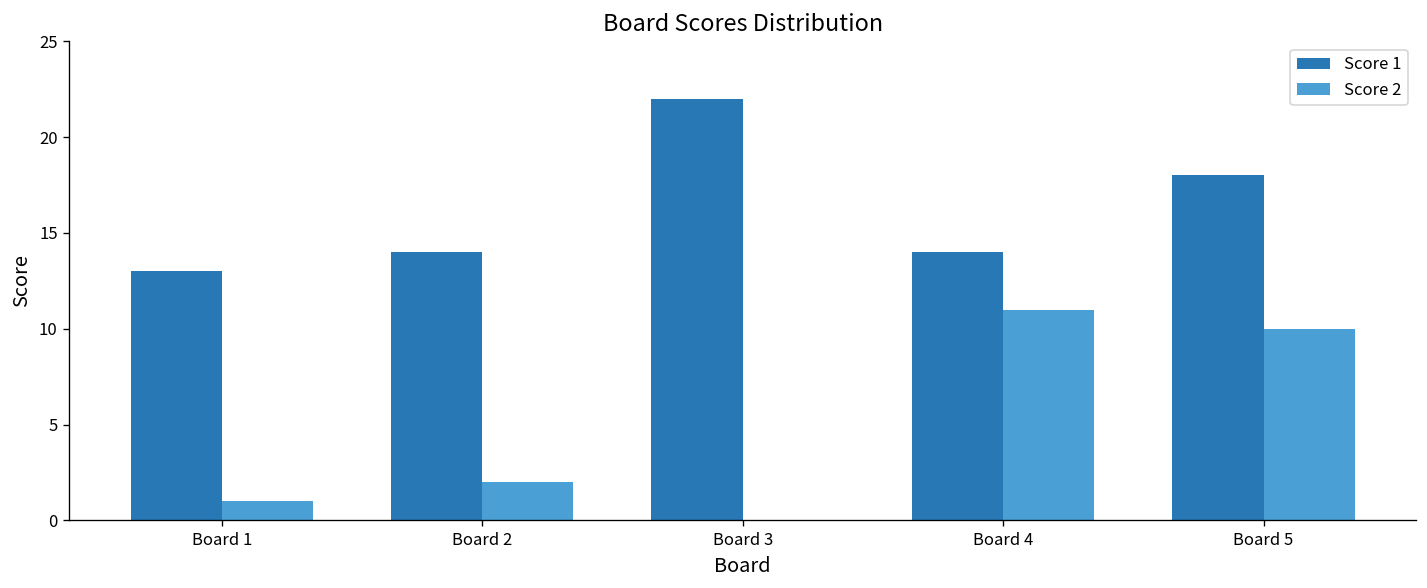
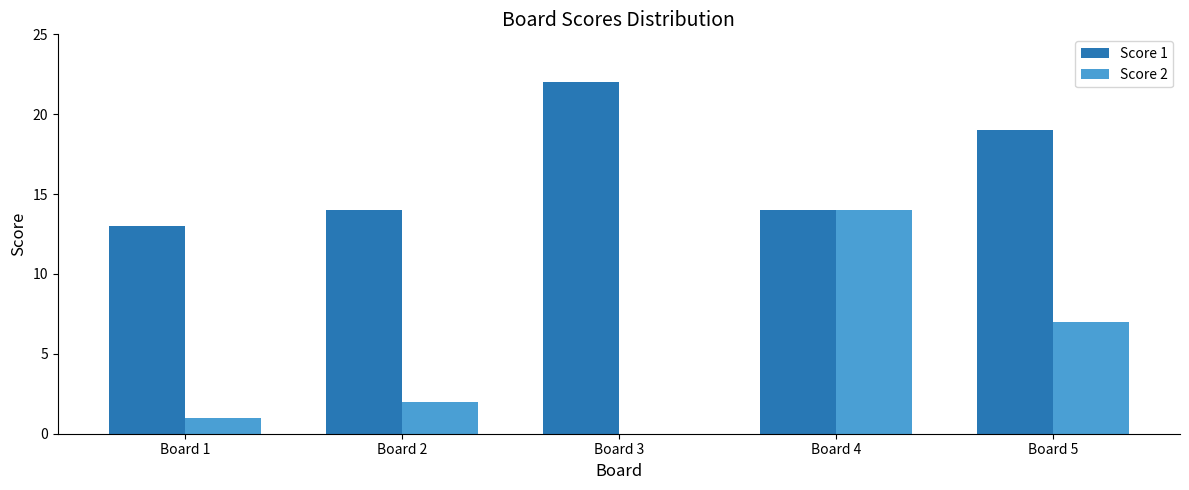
Score 2, Board 4: 11 -> 14
Score 1, Board 5: 18 -> 19
Score 2, Board 5: 10 -> 7
